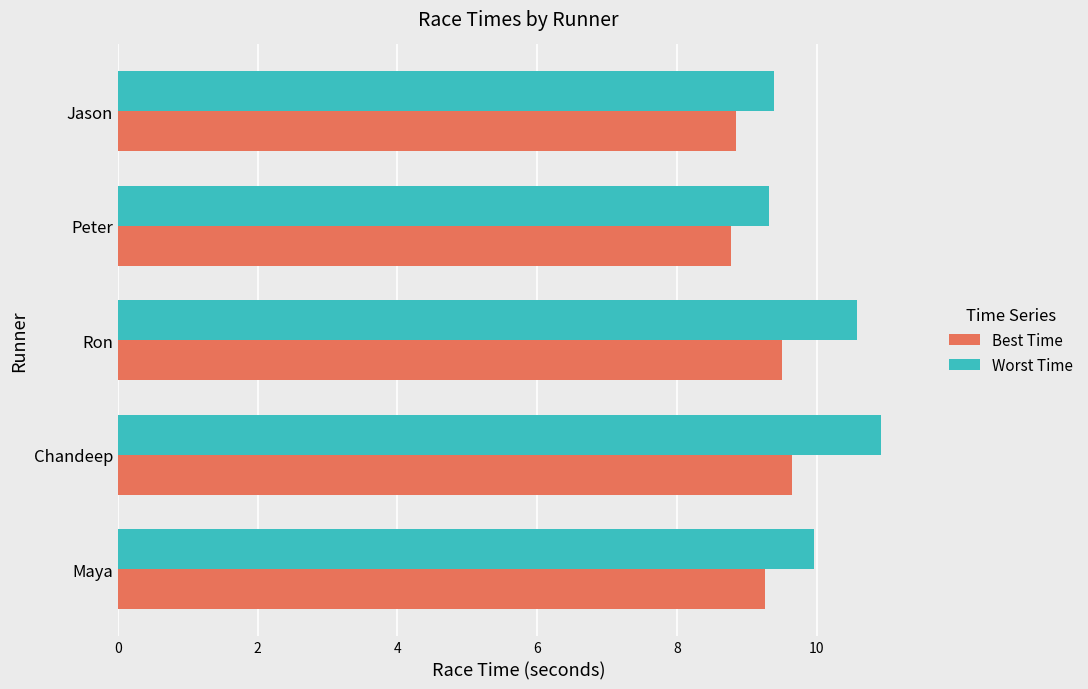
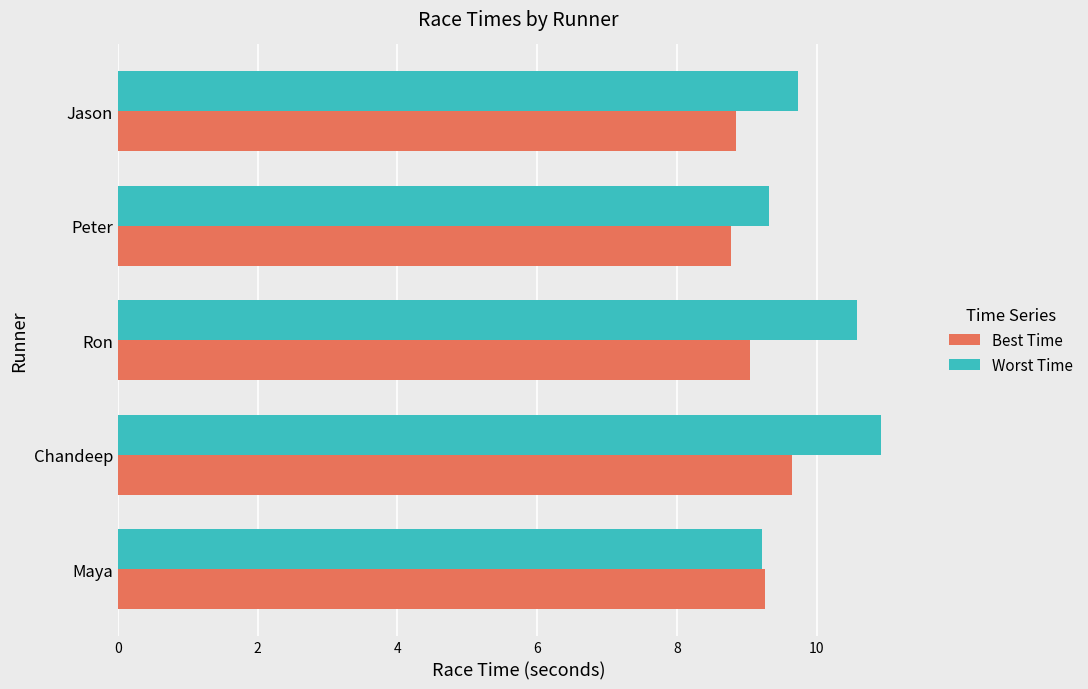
Worst Time, Jason: 9.4 -> 9.7
Best Time, Ron: 9.5 -> 9.0
Worst Time, Maya: 10.0 -> 9.2
